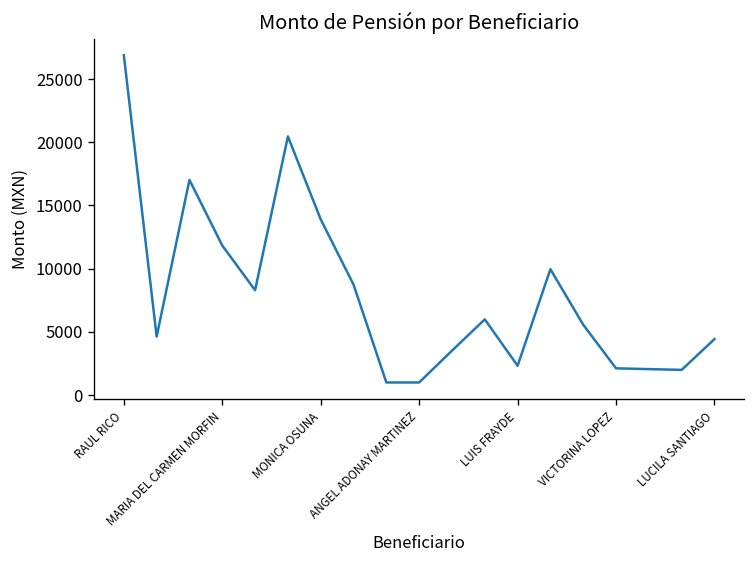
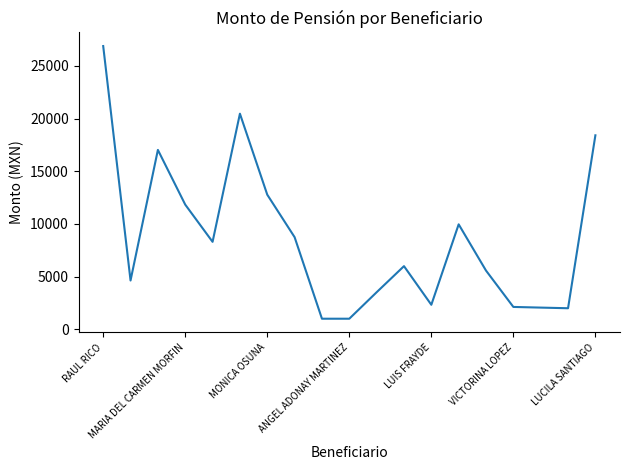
MONICA OSUNA: 13900 -> 12800
LUCILA SANTIAGO: 4400 -> 18400
